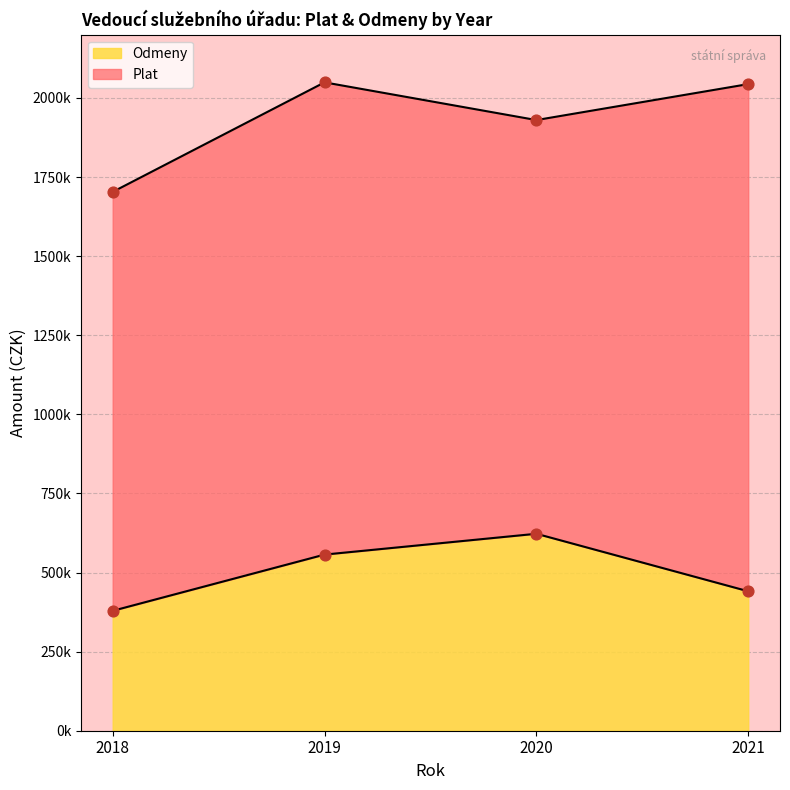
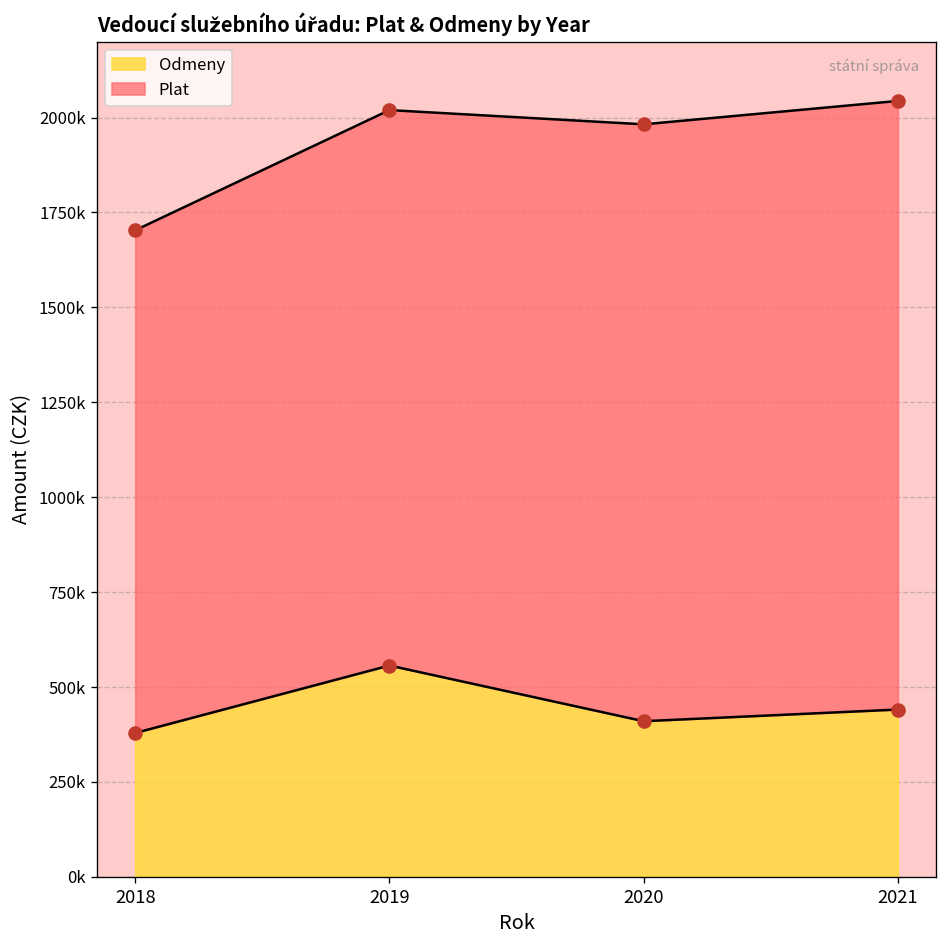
Plat, 2019: 1490000 -> 1460000
Odmeny, 2020: 620000 -> 410000
Plat, 2020: 1310000 -> 1570000
